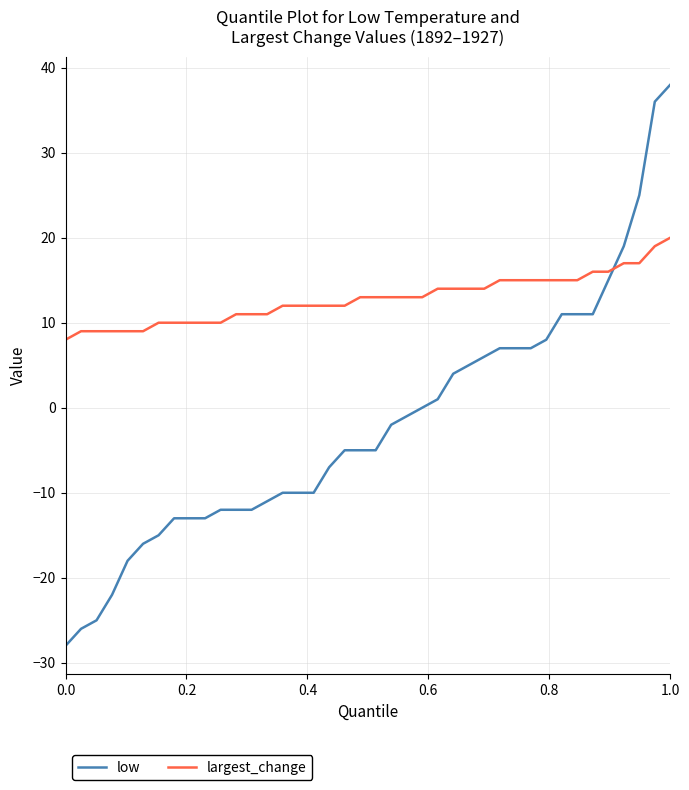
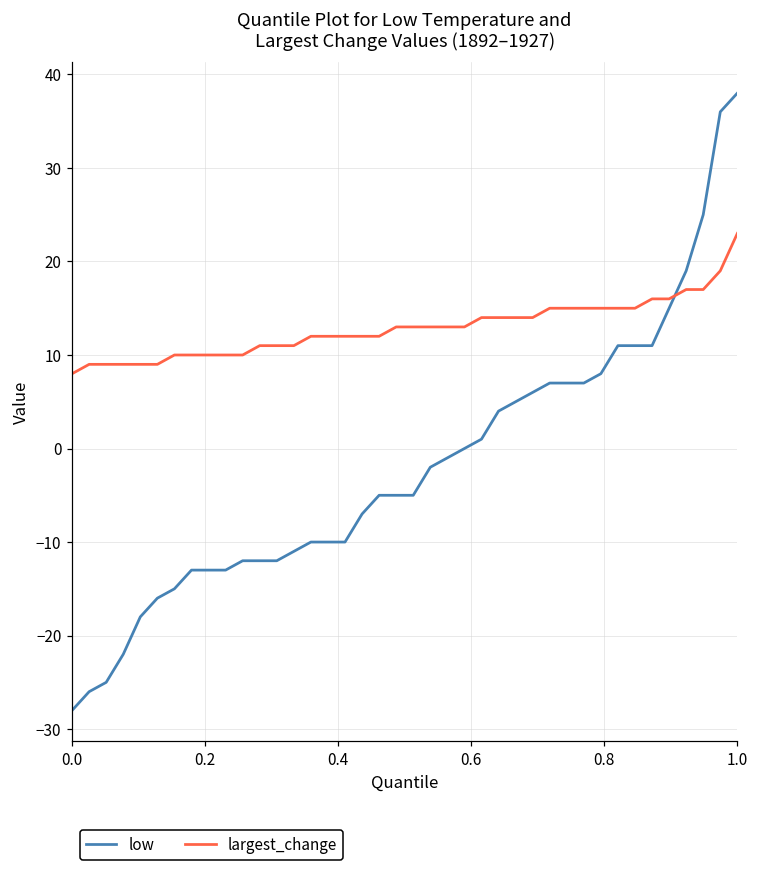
largest_change, 1.0: 20 -> 23
